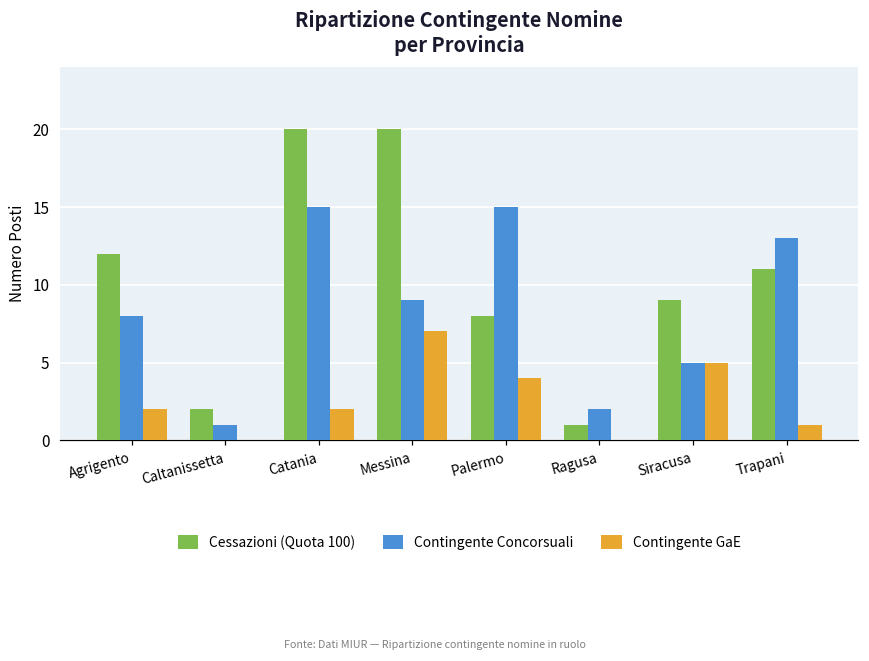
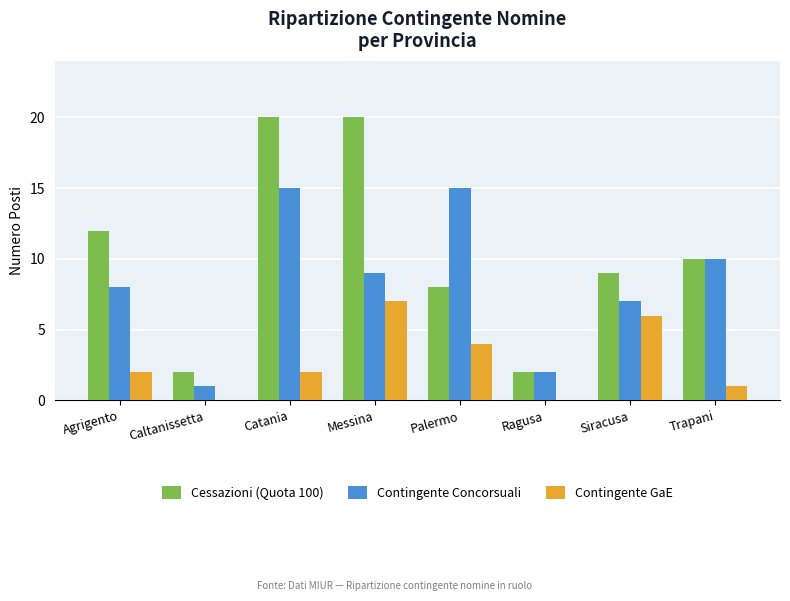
Cessazioni (Quota 100), Ragusa: 1 -> 2
Contingente Concorsuali, Siracusa: 5 -> 7
Contingente GaE, Siracusa: 5 -> 6
Cessazioni (Quota 100), Trapani: 11 -> 10
Contingente Concorsuali, Trapani: 13 -> 10
